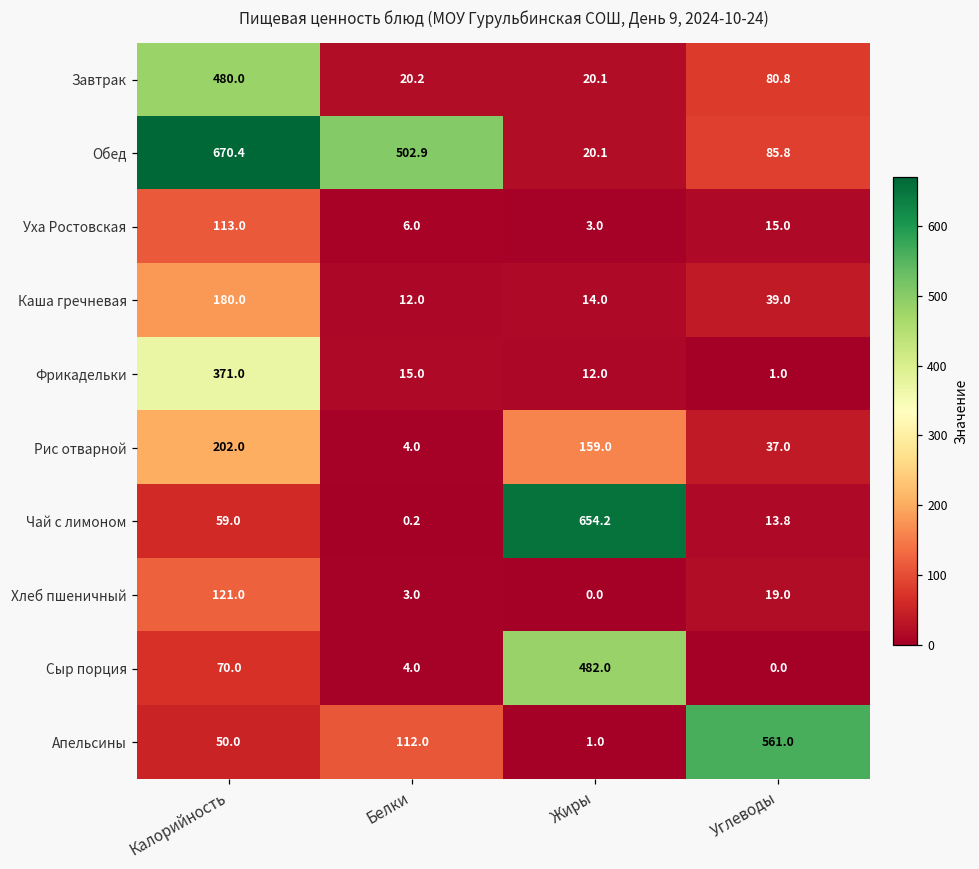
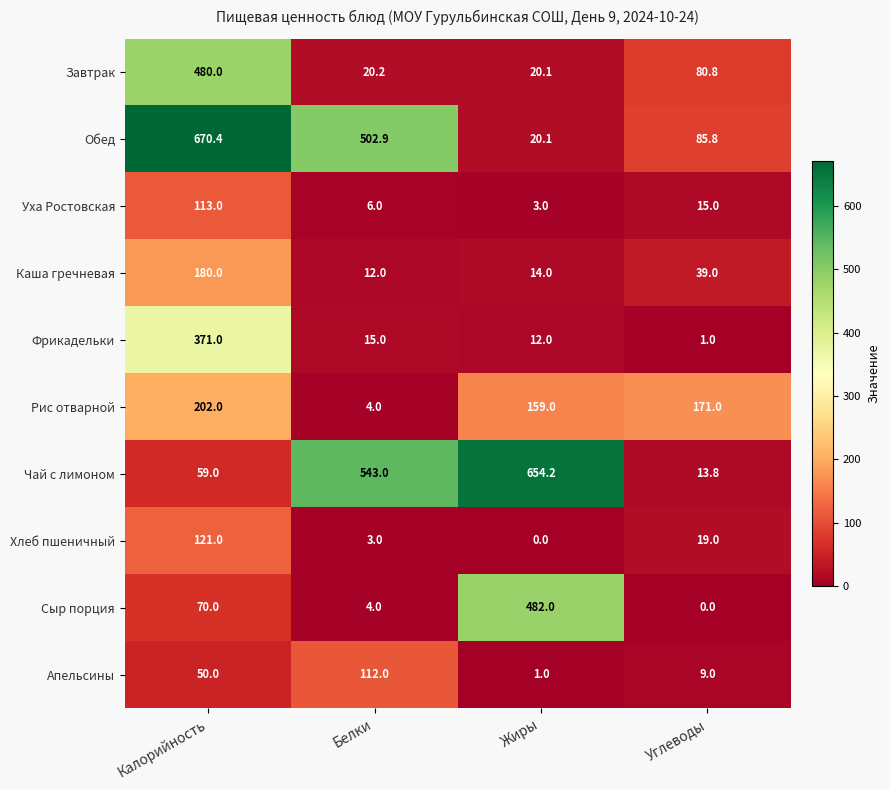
Рис отварной, Углеводы: 37.0 -> 171.0
Чай с лимоном, Белки: 0.2 -> 543.0
Апельсины, Углеводы: 561.0 -> 9.0
